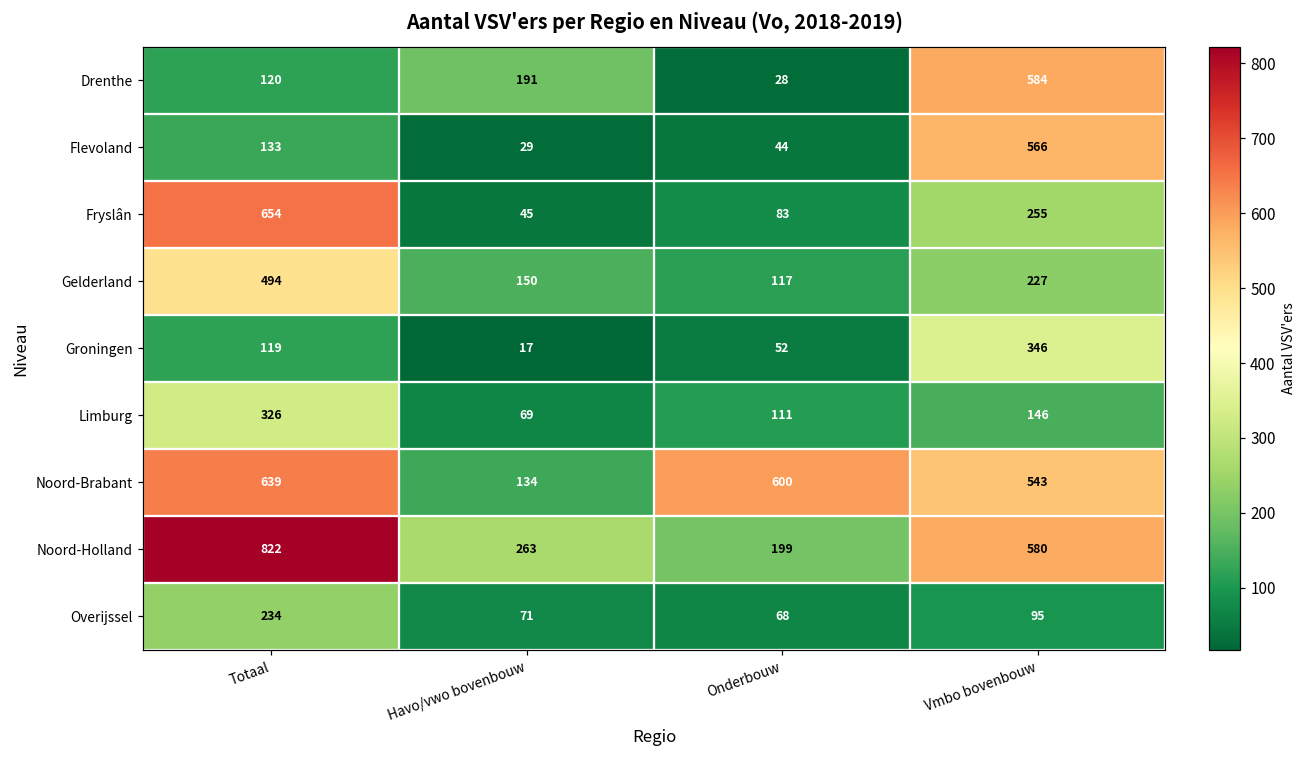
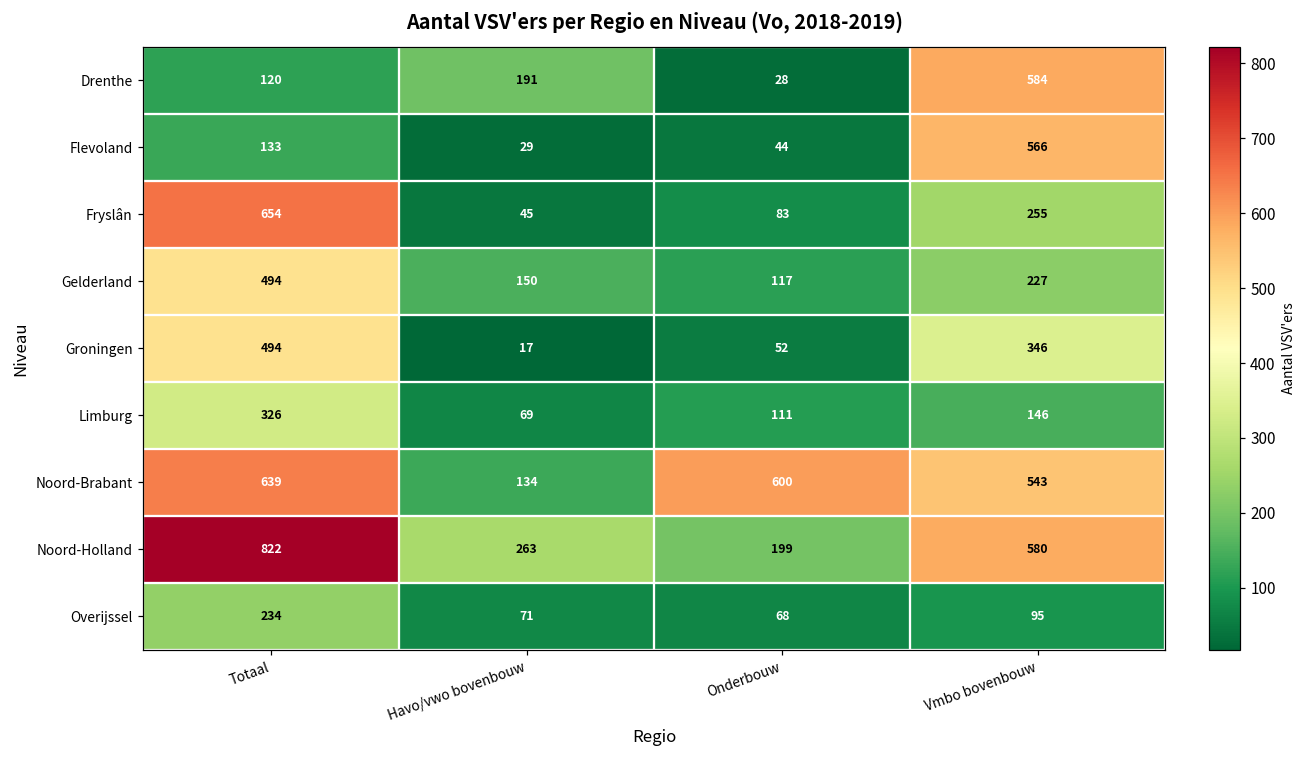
Groningen, Totaal: 119 -> 494
